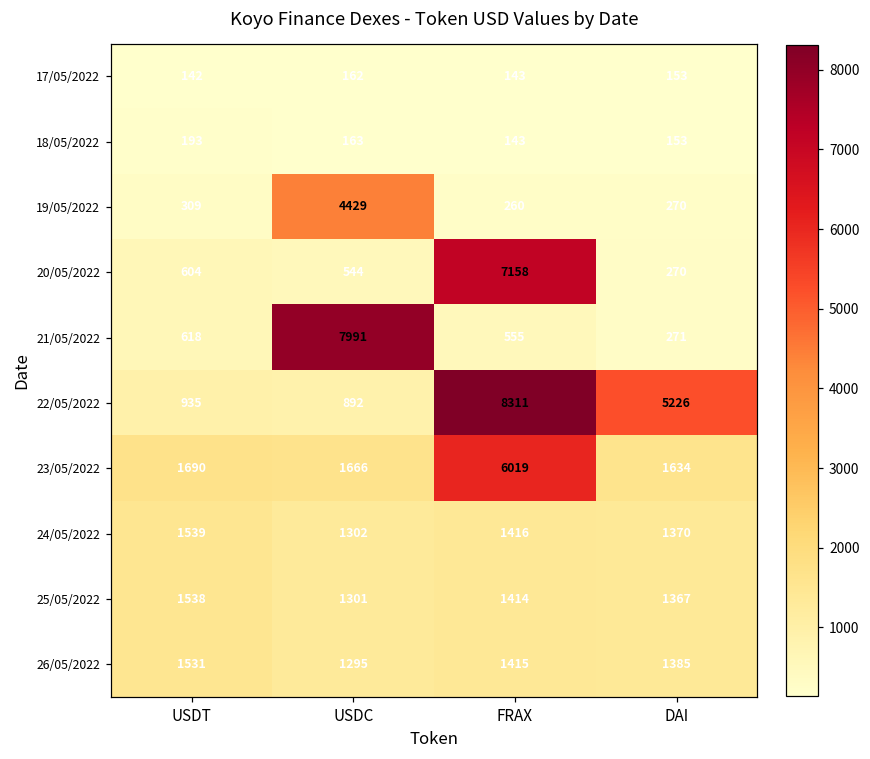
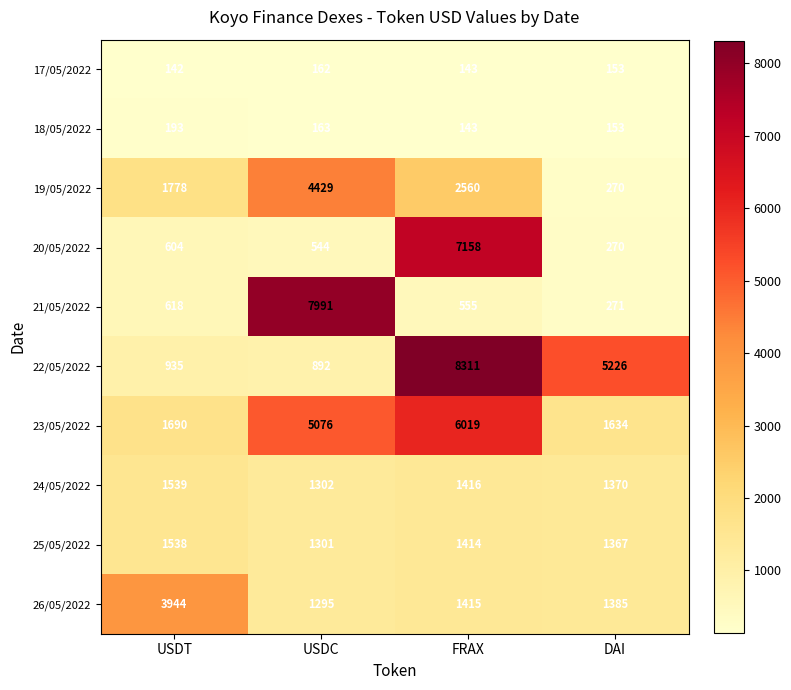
19/05/2022, USDT: 309 -> 1778
19/05/2022, FRAX: 260 -> 2560
23/05/2022, USDC: 1666 -> 5076
26/05/2022, USDT: 1531 -> 3944
